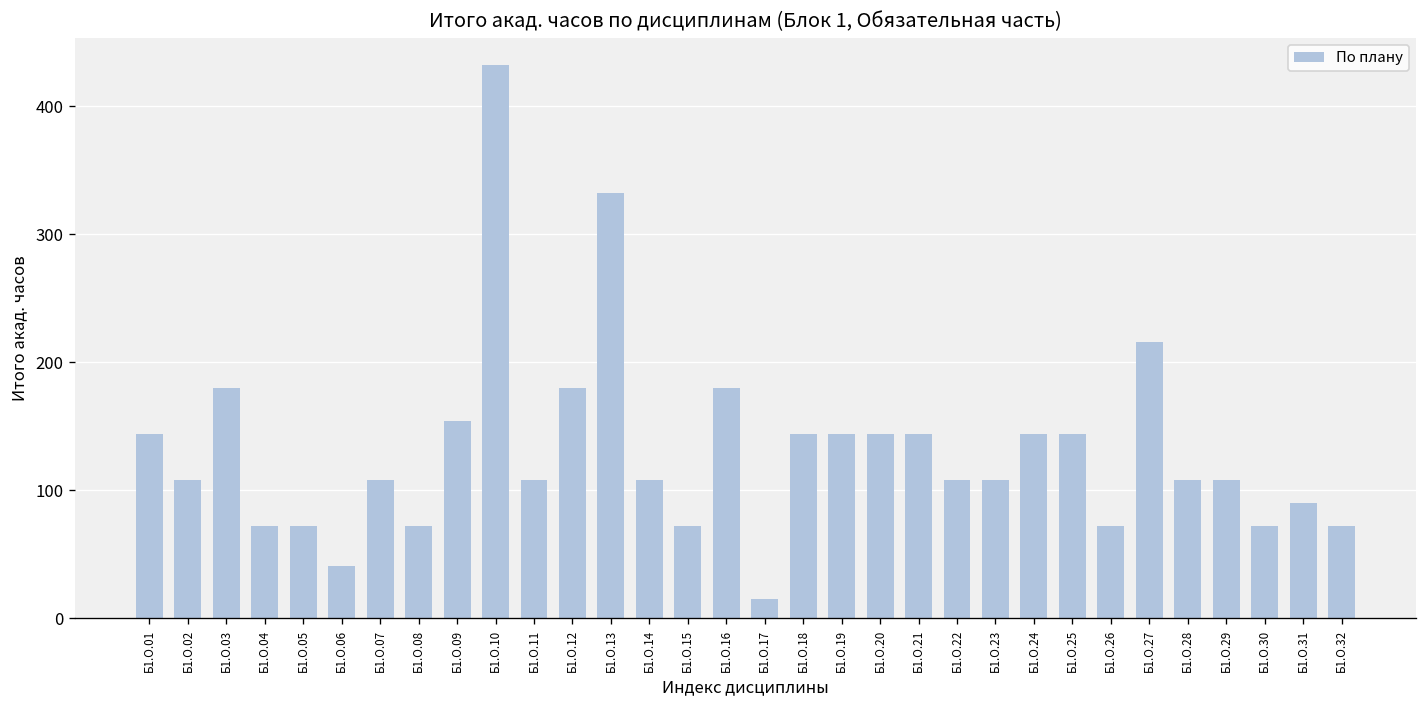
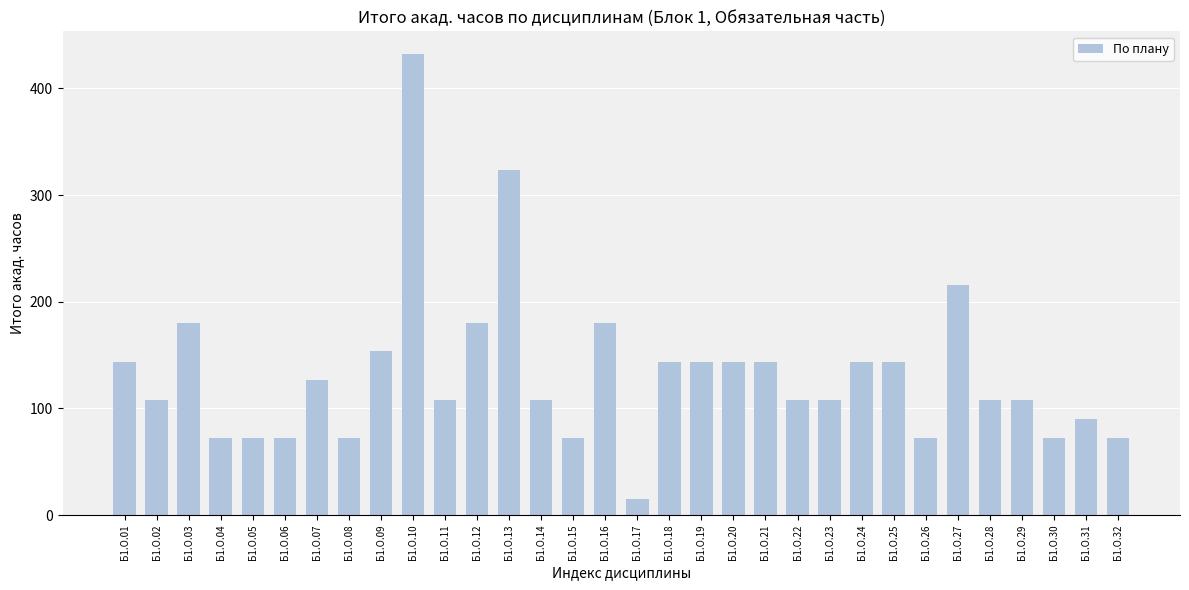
Б1.О.06: 41 -> 72
Б1.О.07: 108 -> 127
Б1.О.13: 332 -> 324
